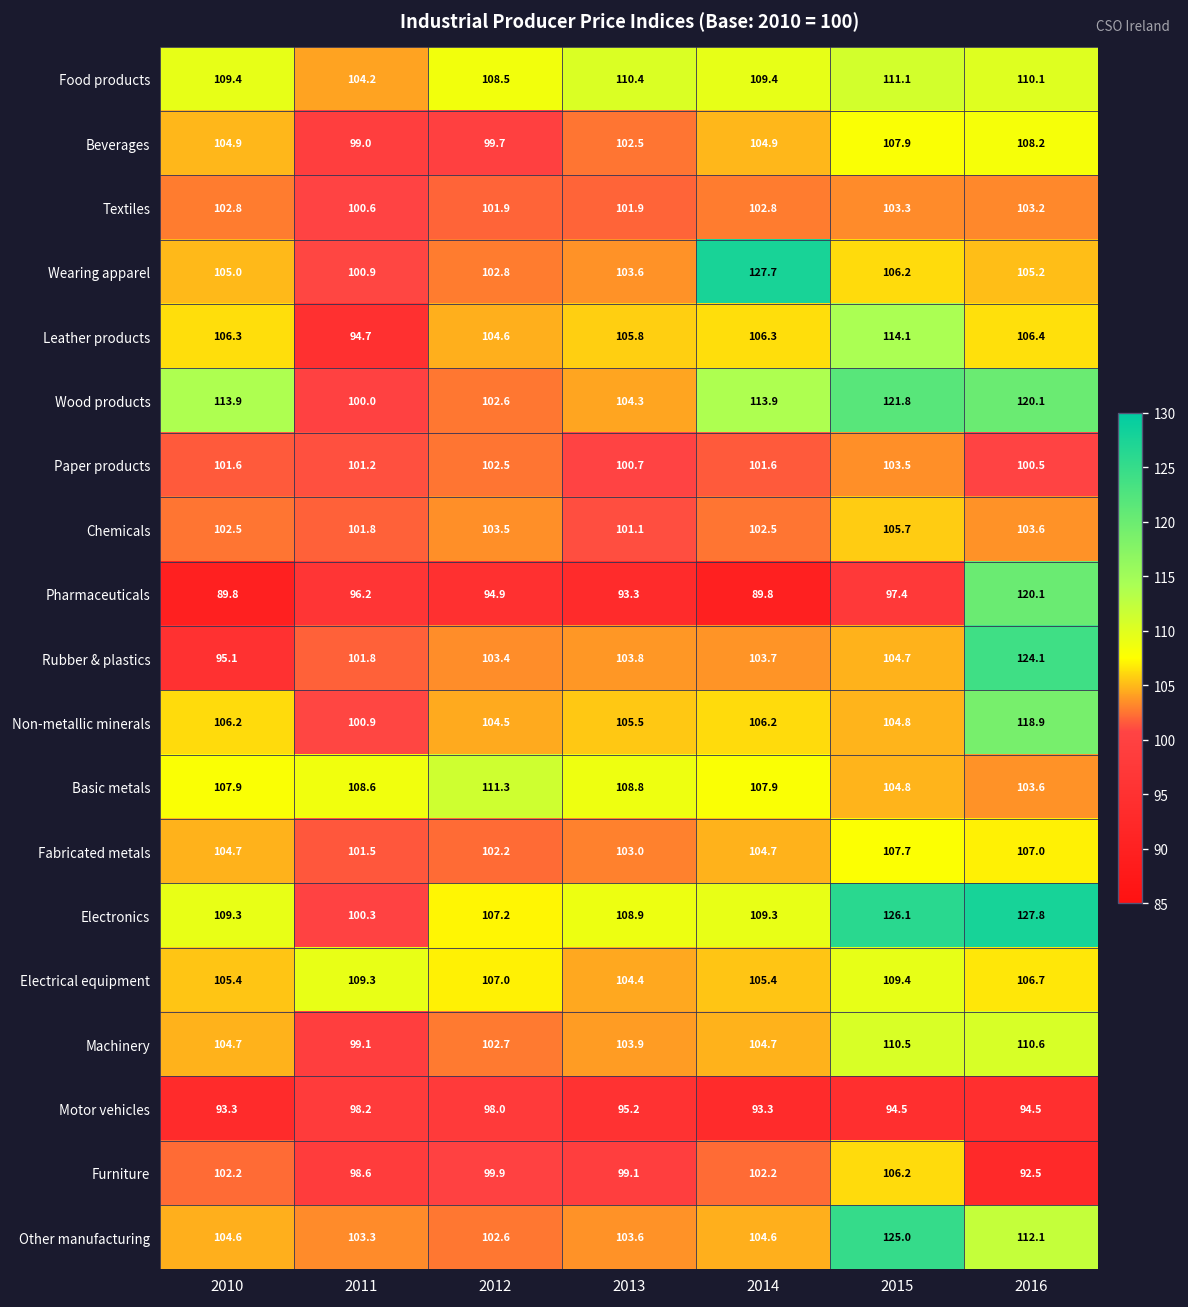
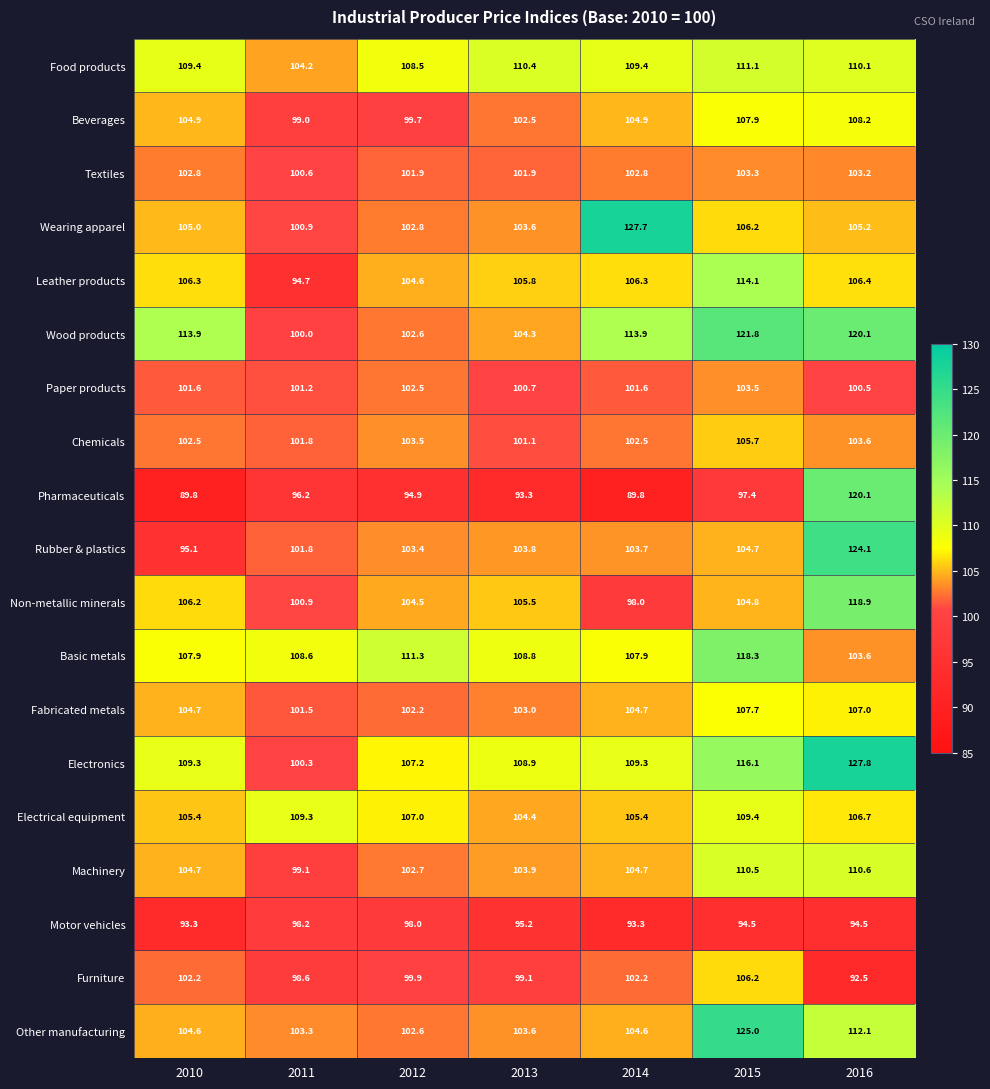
Non-metallic minerals, 2014: 106.2 -> 98.0
Basic metals, 2015: 104.8 -> 118.3
Electronics, 2015: 126.1 -> 116.1
